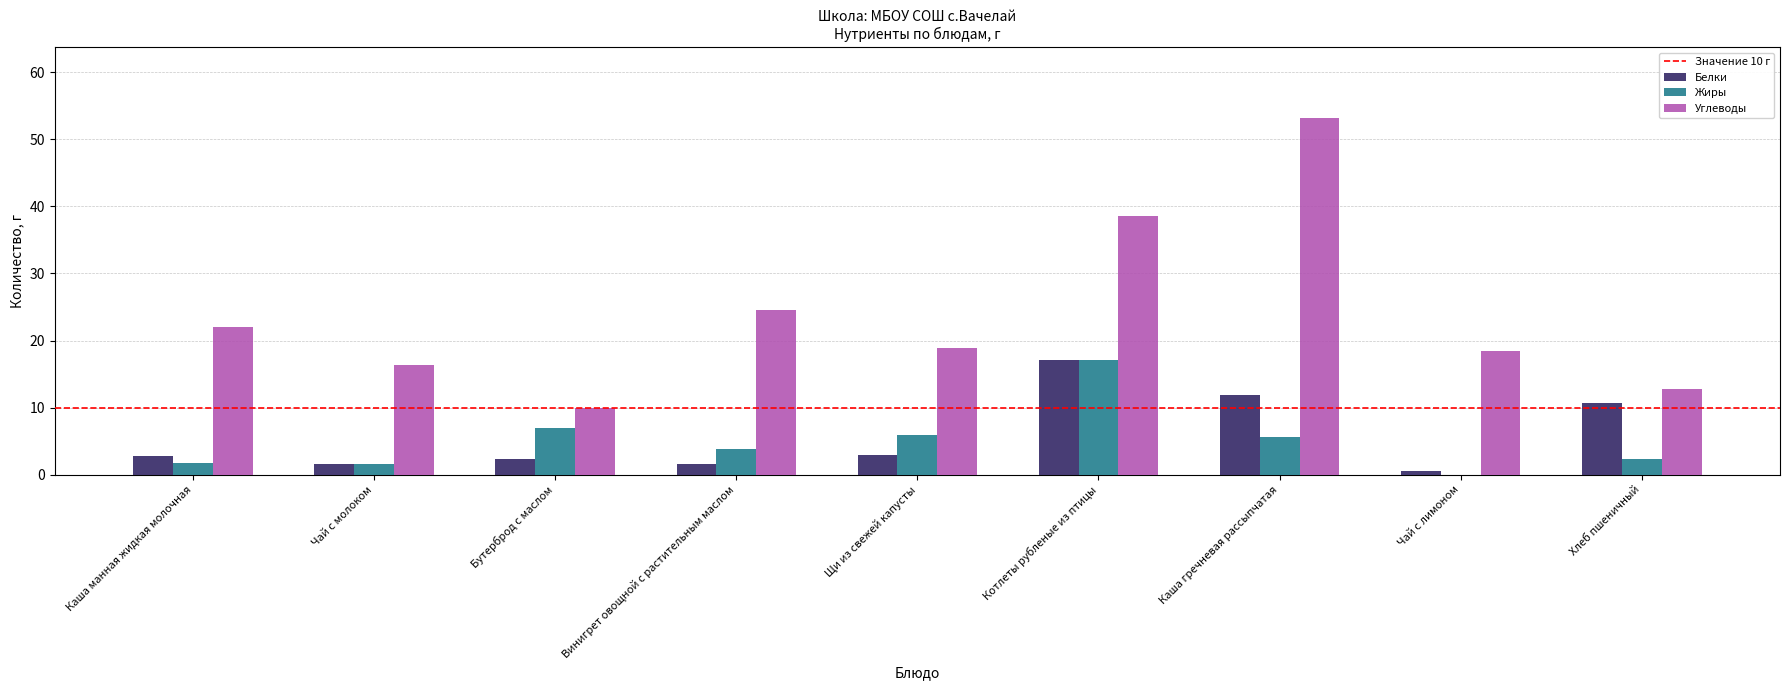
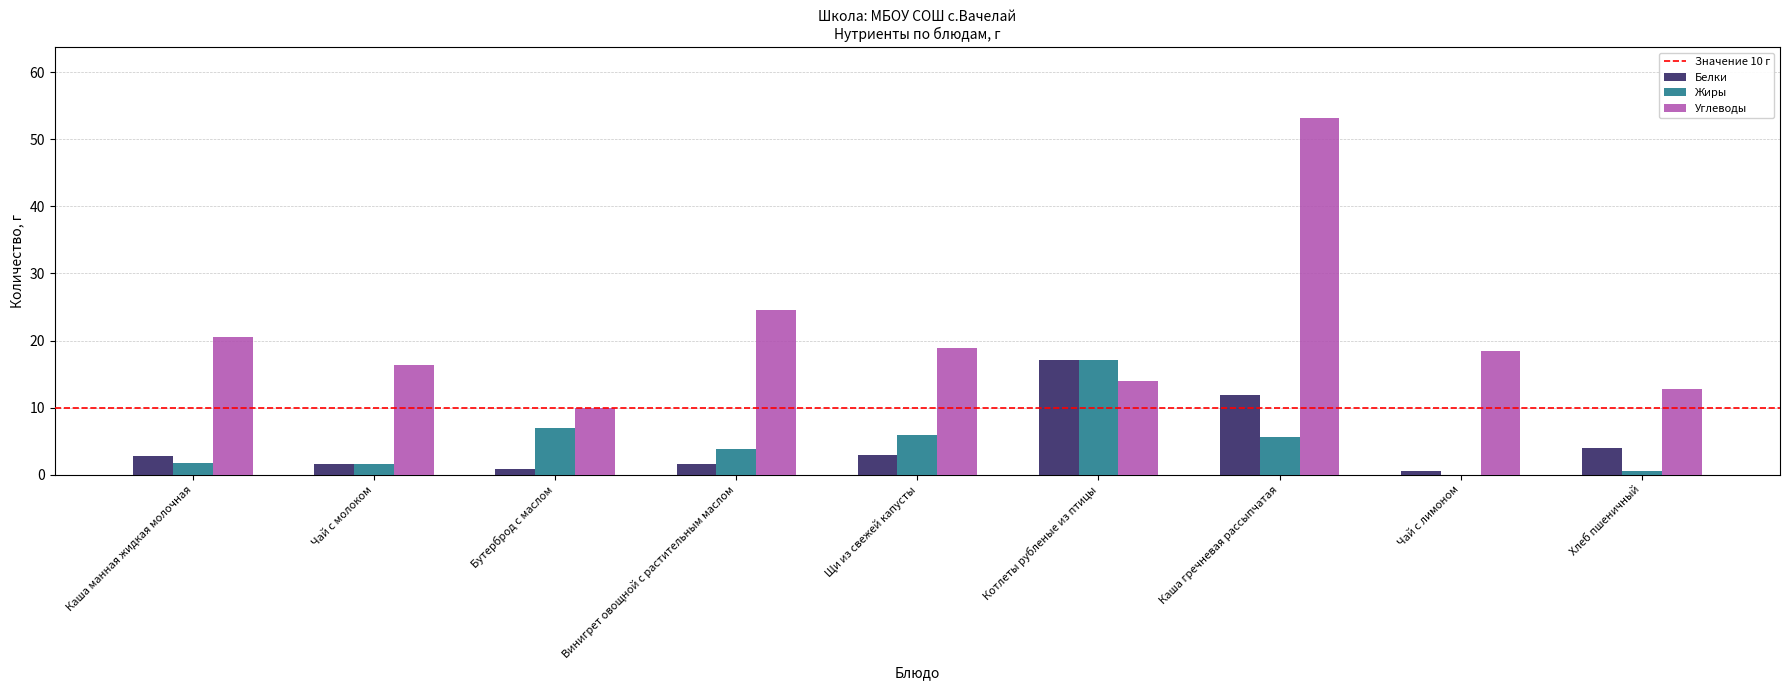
Углеводы, Каша манная жидкая молочная: 22 -> 21
Белки, Бутерброд с маслом: 2 -> 1
Углеводы, Котлеты рубленые из птицы: 39 -> 14
Белки, Хлеб пшеничный: 11 -> 4
Жиры, Хлеб пшеничный: 2 -> 1
